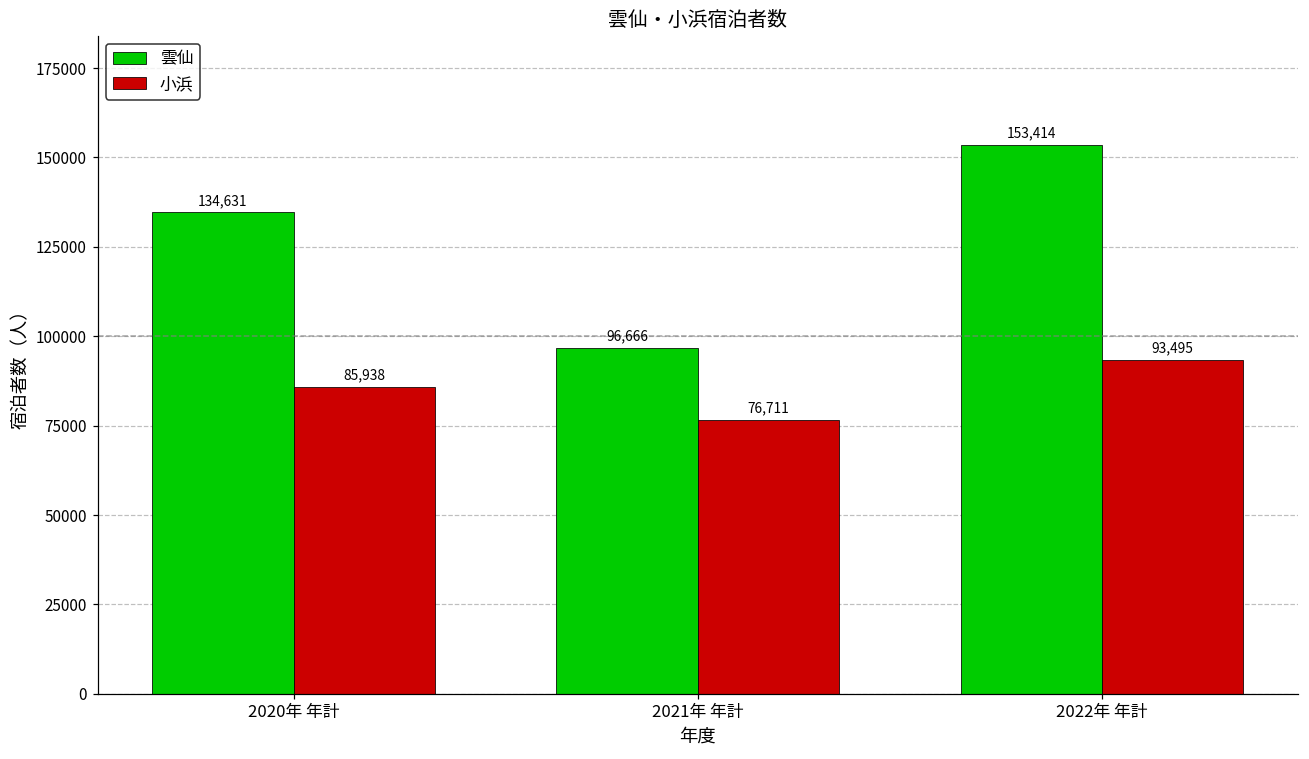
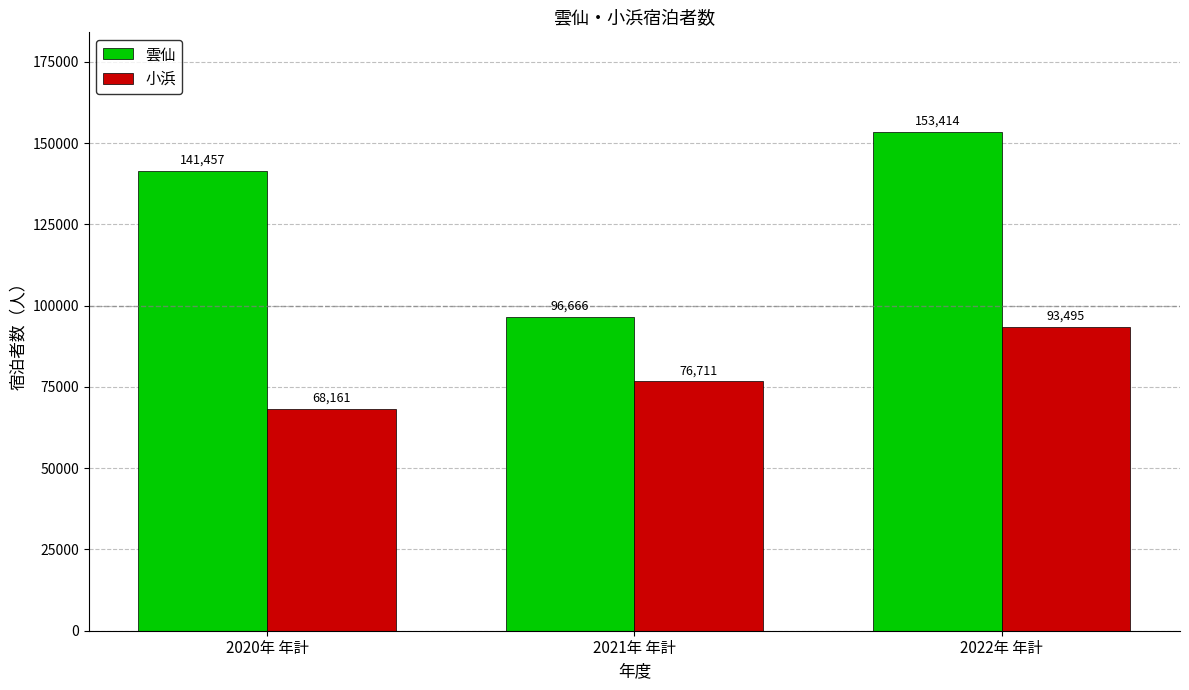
雲仙, 2020年 年計: 134,631 -> 141,457
小浜, 2020年 年計: 85,938 -> 68,161
